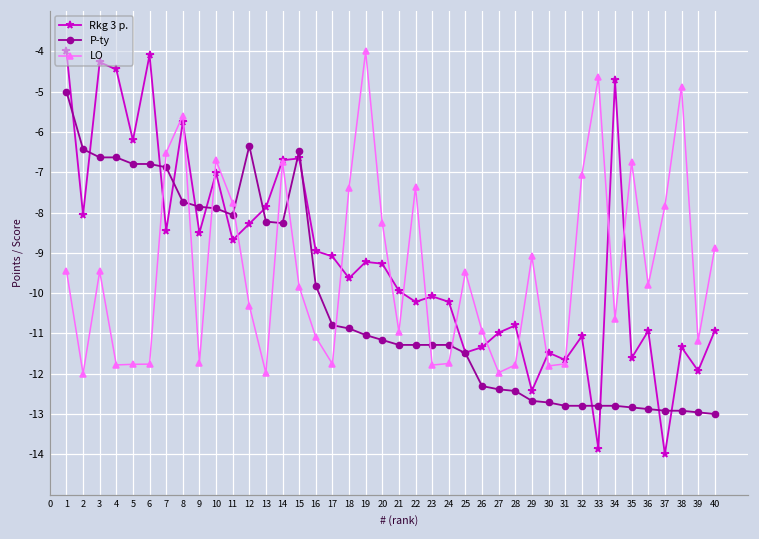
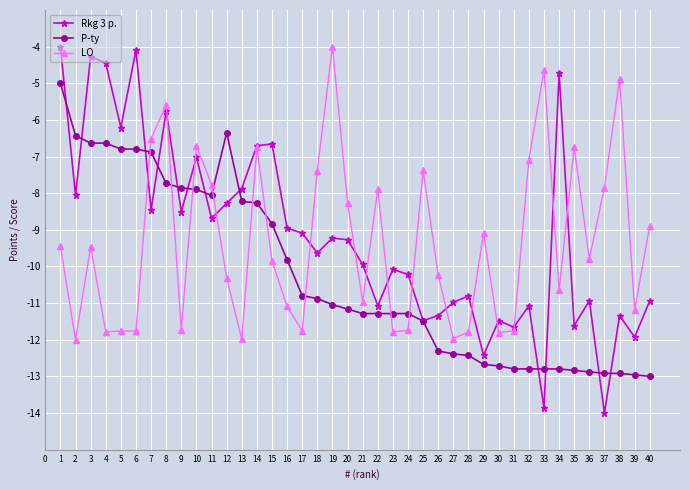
P-ty, 15: -6.5 -> -8.8
Rkg 3 p., 22: -10.2 -> -11.1
LO, 22: -7.4 -> -7.9
LO, 25: -9.5 -> -7.4
LO, 26: -10.9 -> -10.2
